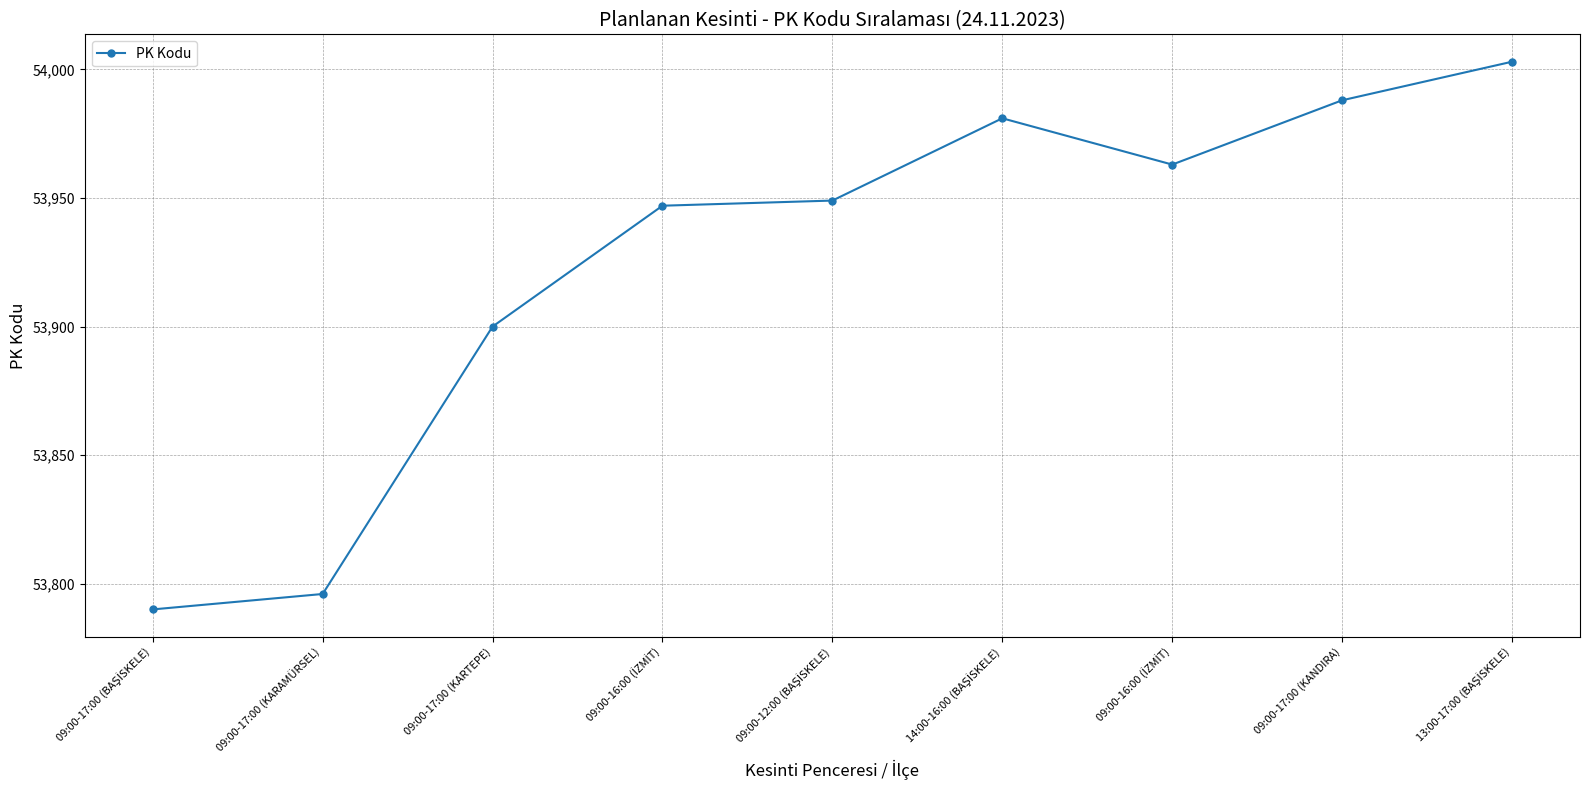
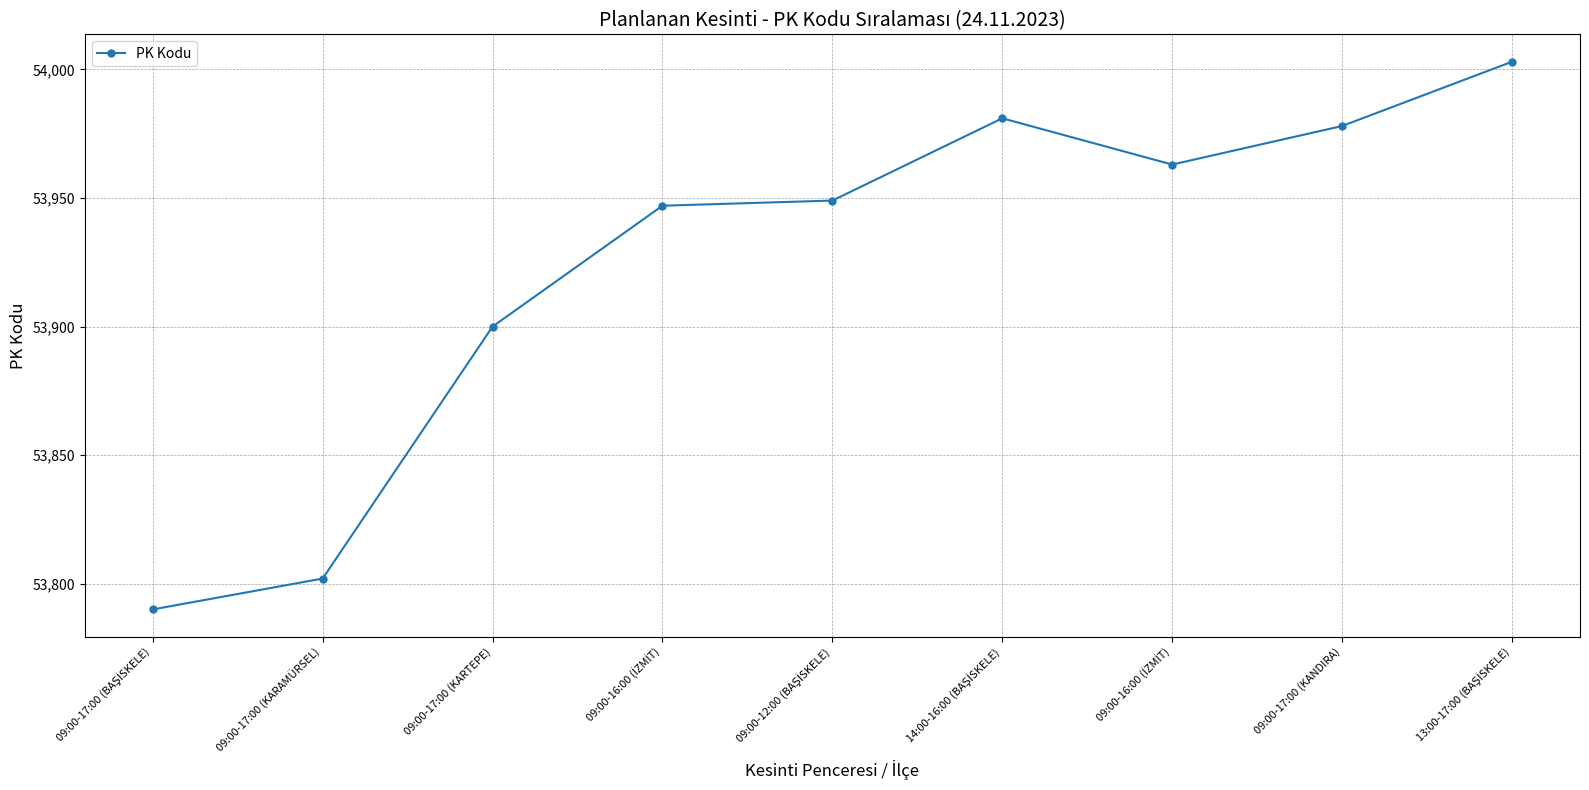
09:00-17:00 (KARAMÜRSEL): 53,796 -> 53,802
09:00-17:00 (KANDIRA): 53,988 -> 53,978
